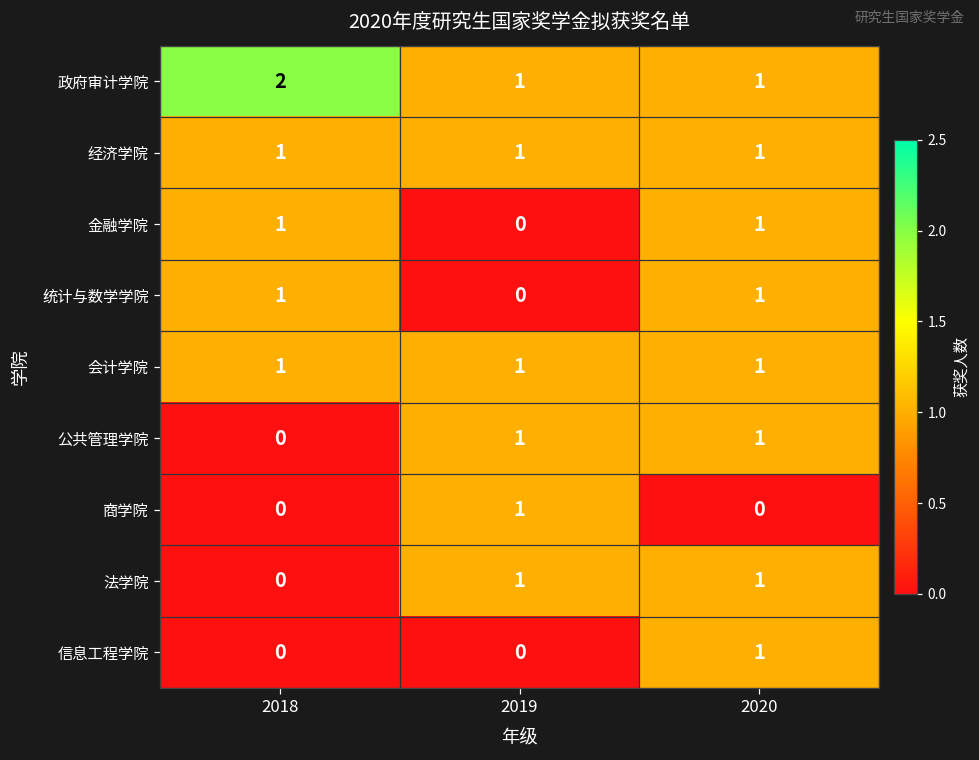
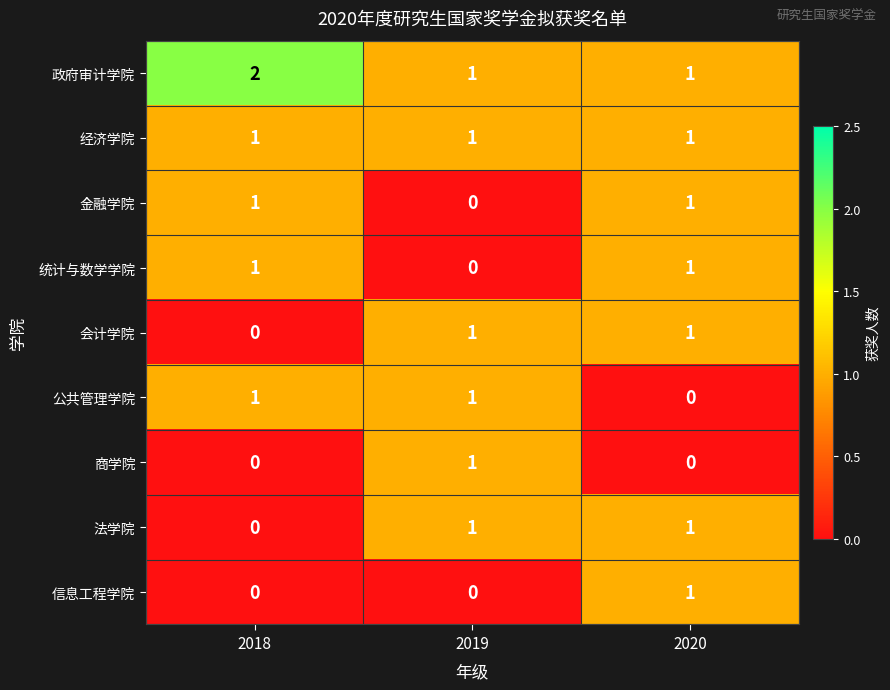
会计学院, 2018: 1 -> 0
公共管理学院, 2018: 0 -> 1
公共管理学院, 2020: 1 -> 0
